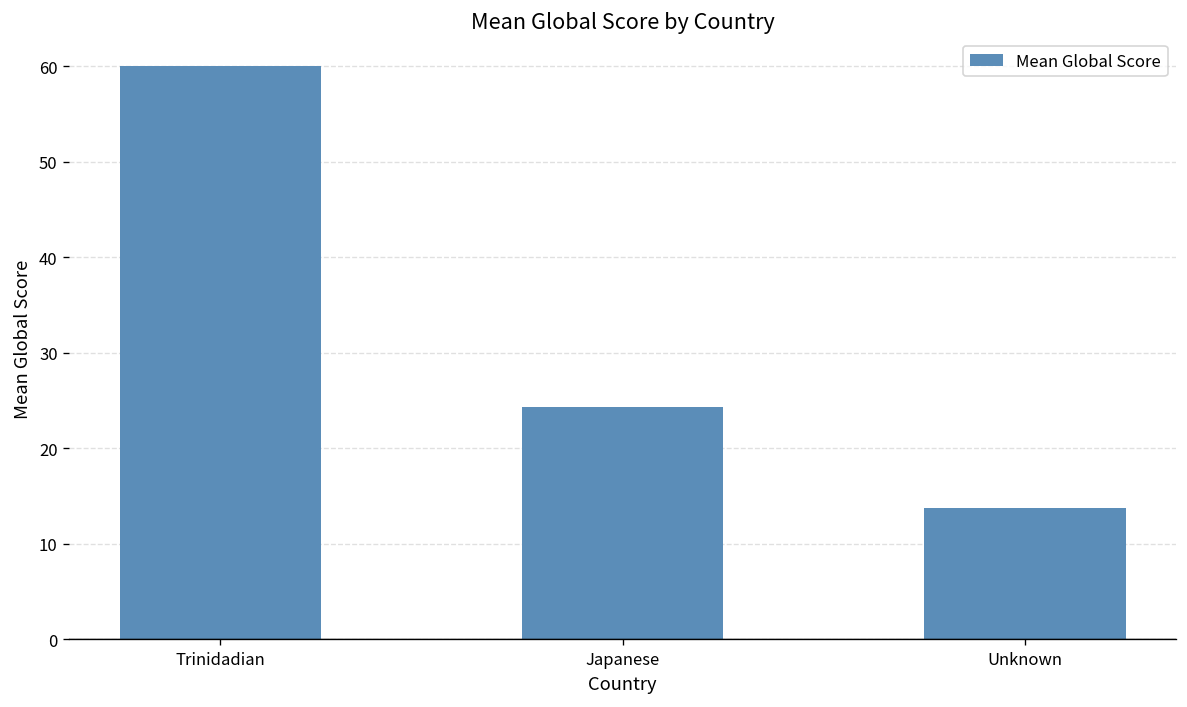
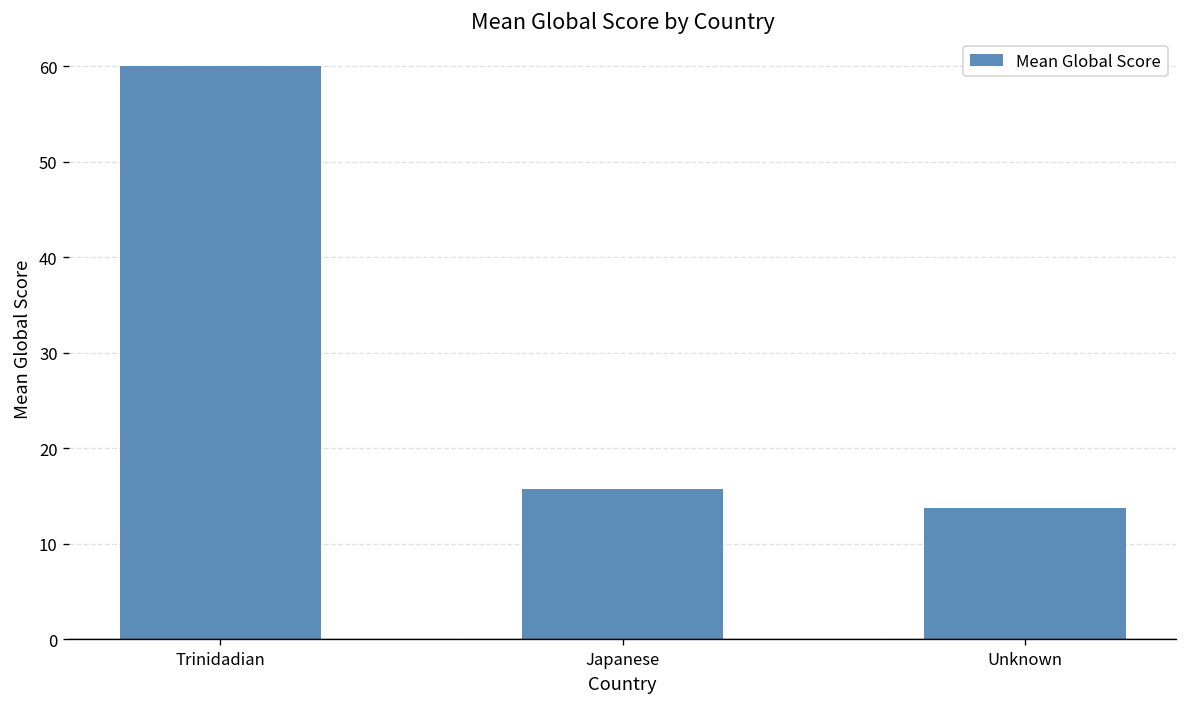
Japanese: 24 -> 16
